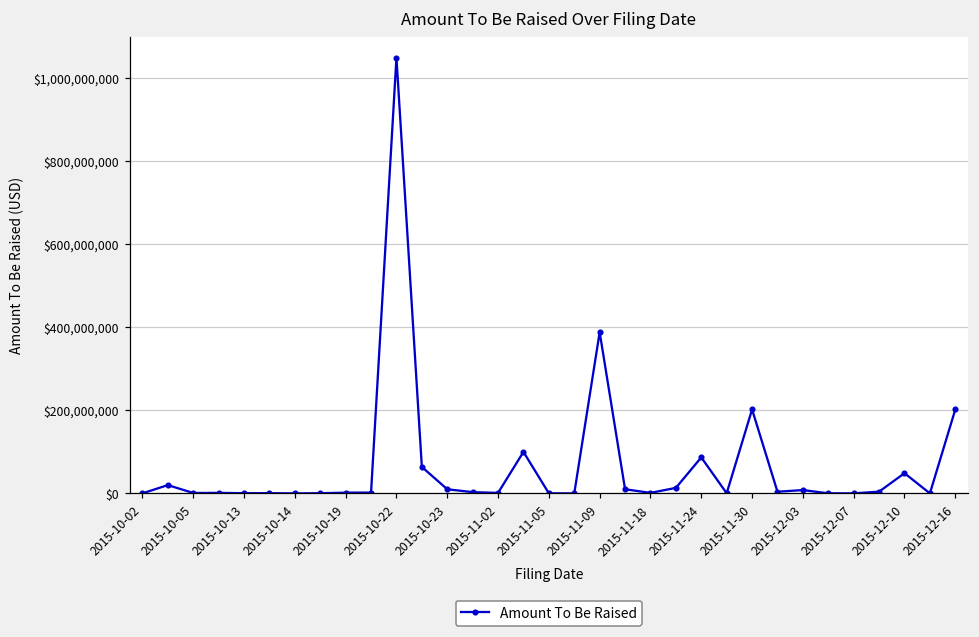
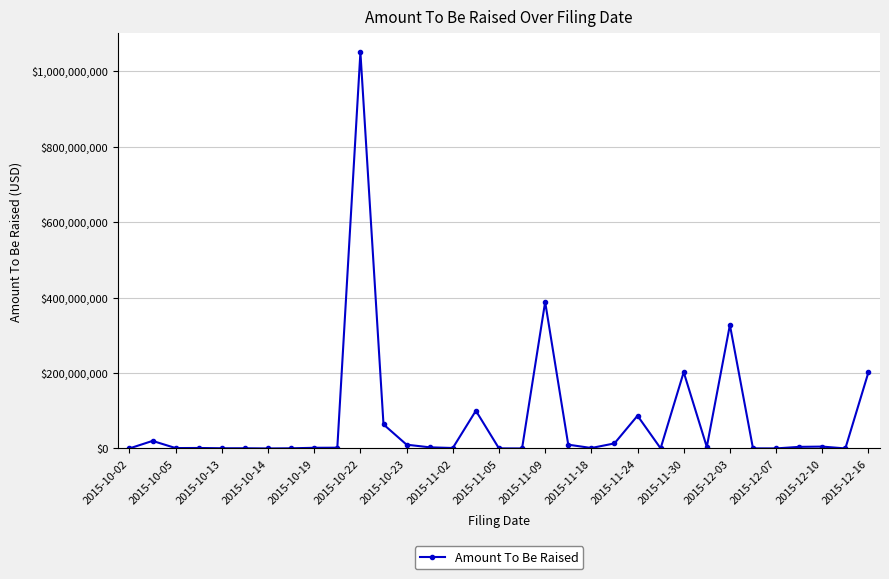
2015-12-03: $10,000,000 -> $330,000,000
2015-12-10: $50,000,000 -> $0
